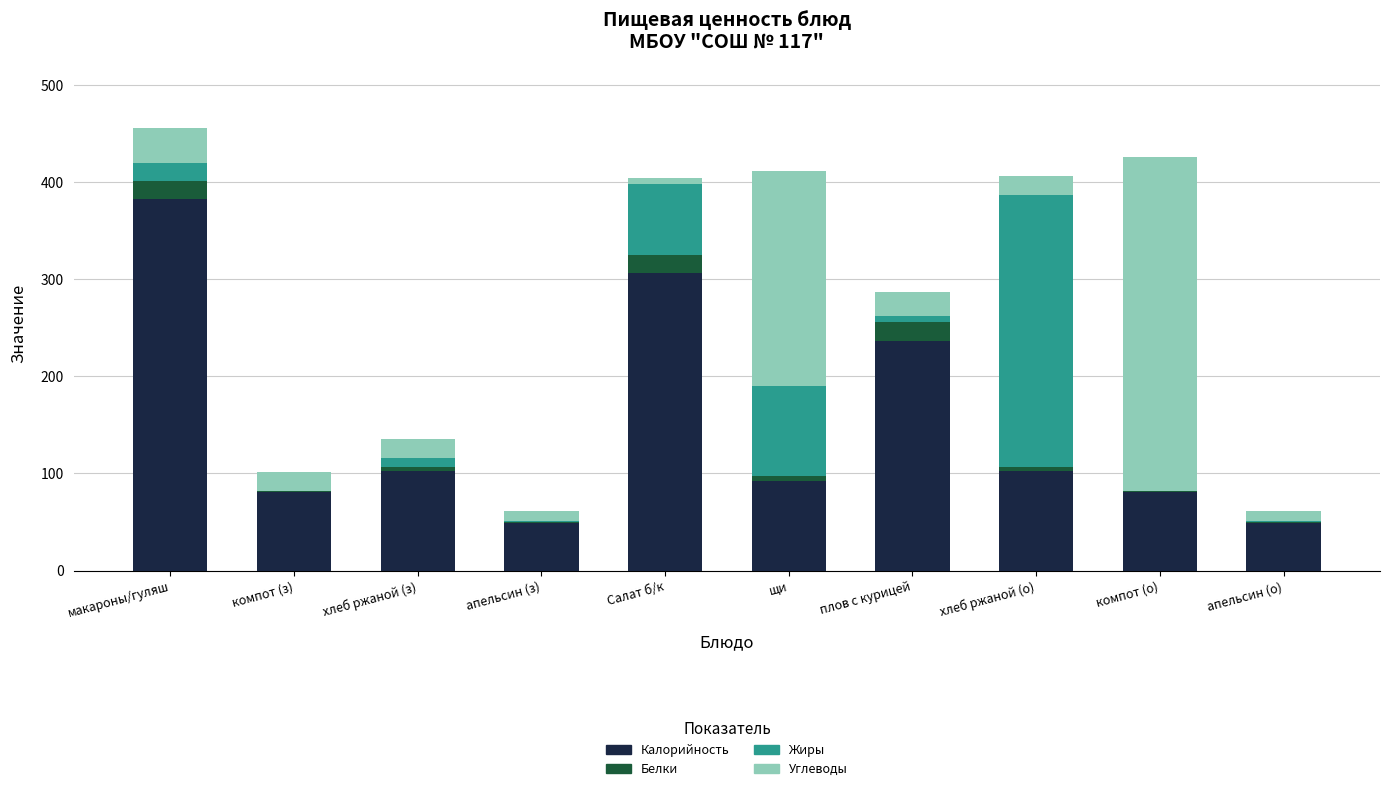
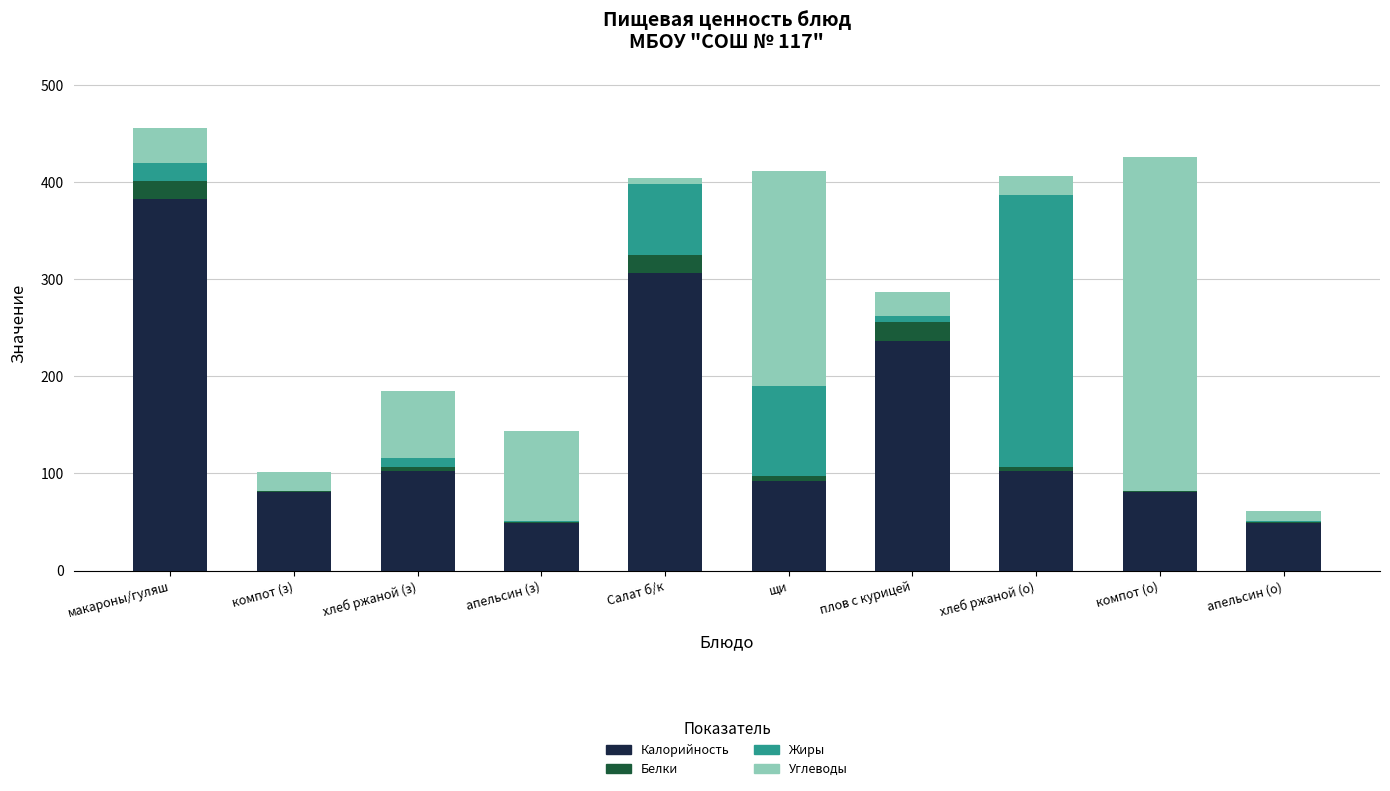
Углеводы, хлеб ржаной (з): 20 -> 70
Углеводы, апельсин (з): 10 -> 90
